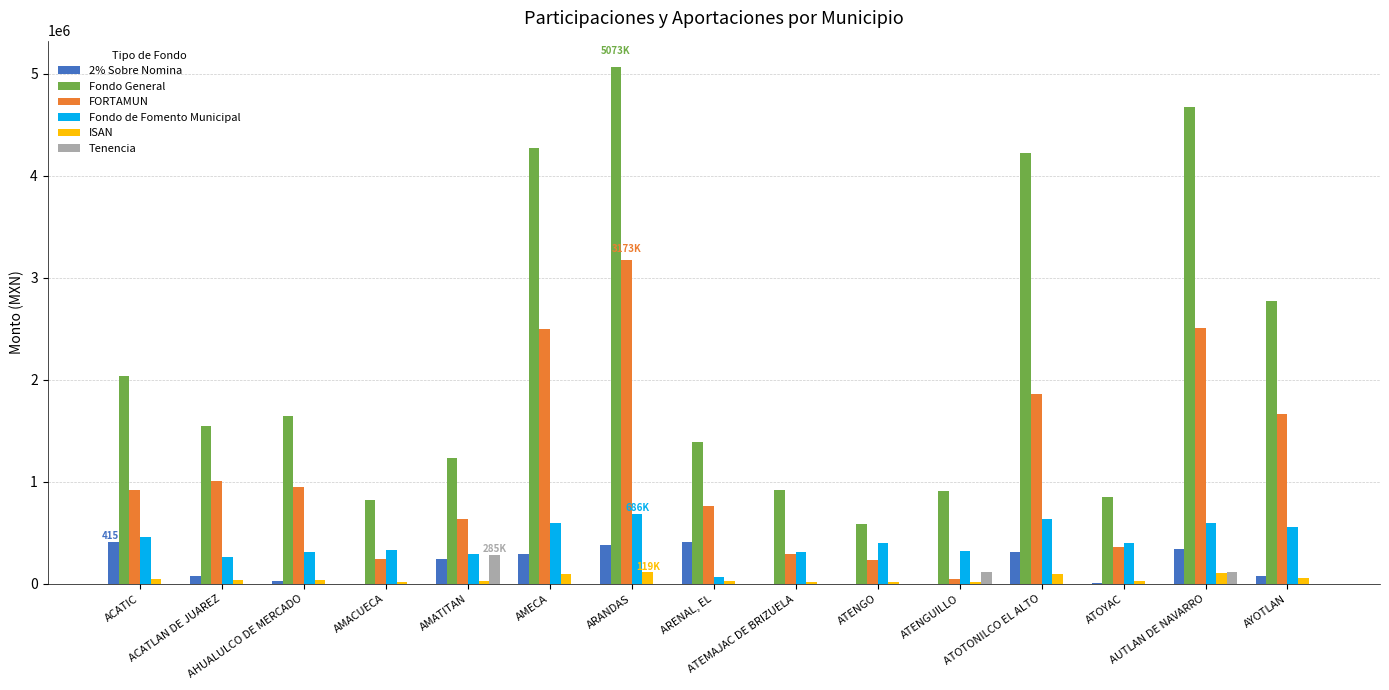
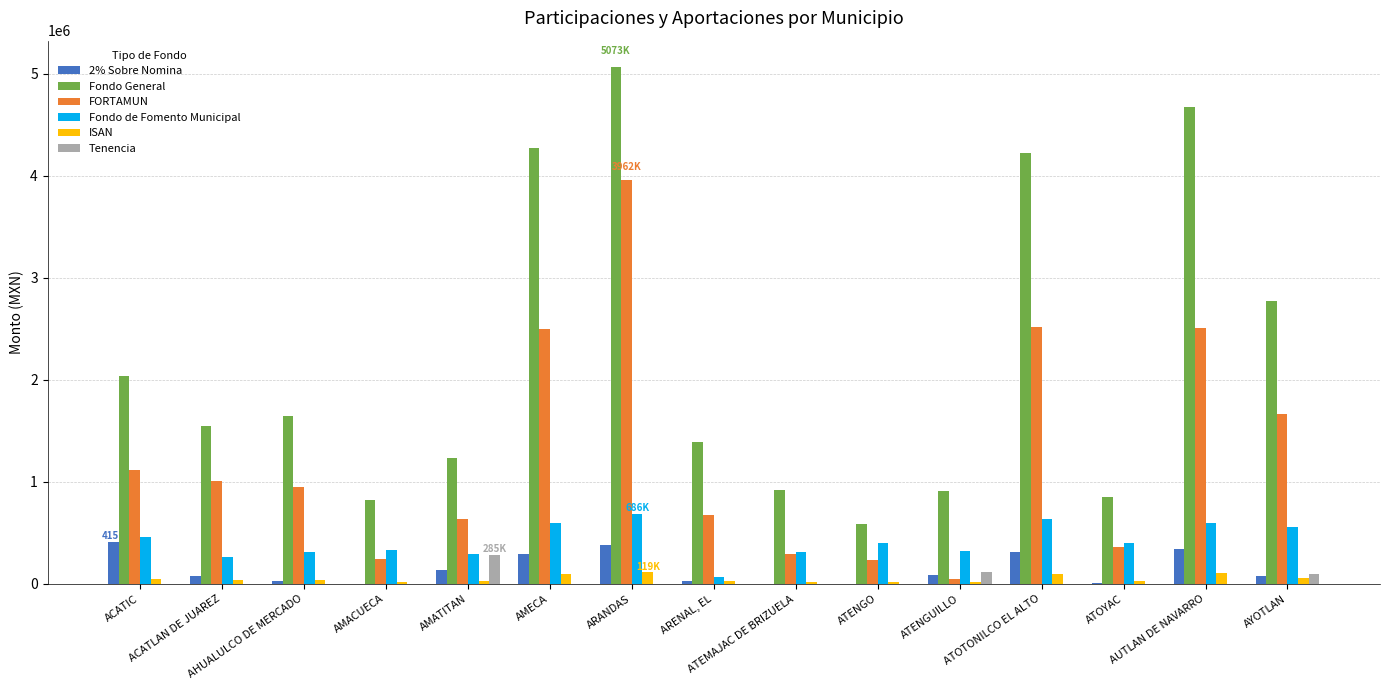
FORTAMUN, ACATIC: 920000 -> 1120000
2% Sobre Nomina, AMATITAN: 250000 -> 140000
FORTAMUN, ARANDAS: 3173K -> 3962K
2% Sobre Nomina, ARENAL, EL: 410000 -> 30000
FORTAMUN, ARENAL, EL: 760000 -> 680000
2% Sobre Nomina, ATENGUILLO: 0 -> 90000
FORTAMUN, ATOTONILCO EL ALTO: 1860000 -> 2520000
Tenencia, AUTLAN DE NAVARRO: 120000 -> 0
Tenencia, AYOTLAN: 0 -> 100000
